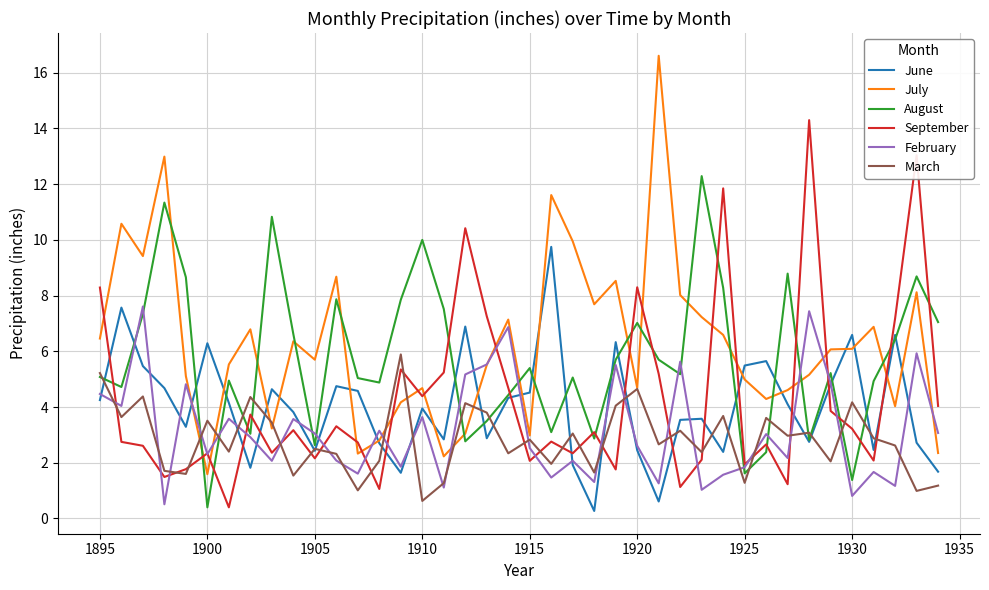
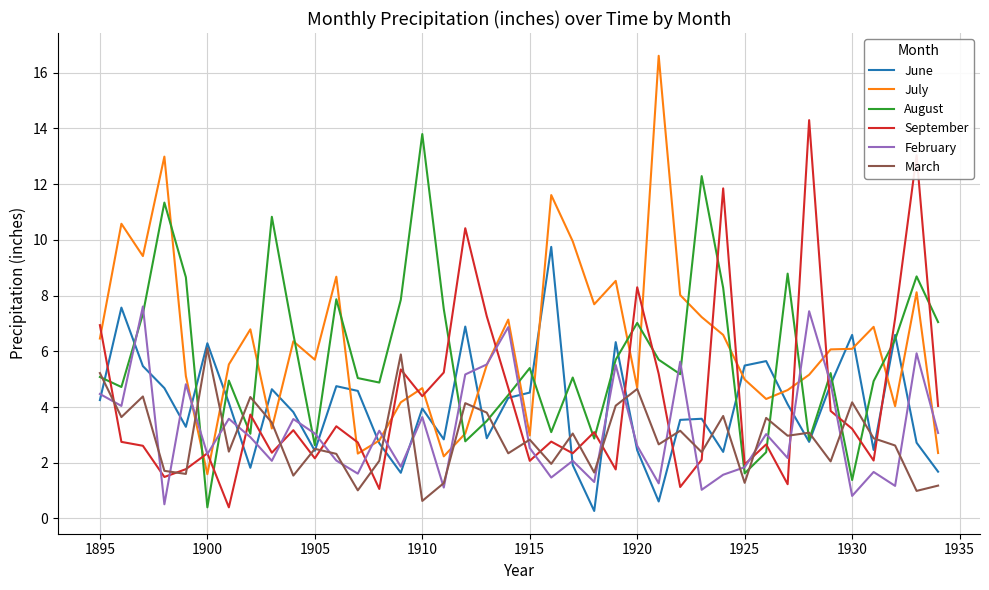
September, 1895: 8.3 -> 6.9
March, 1900: 3.5 -> 6.1
August, 1910: 10.0 -> 13.8
